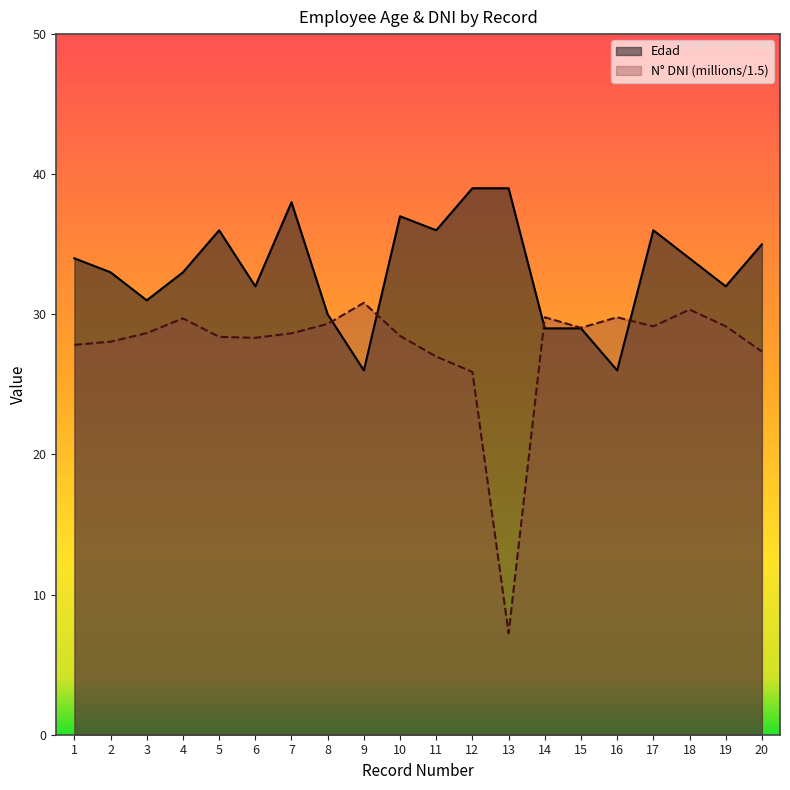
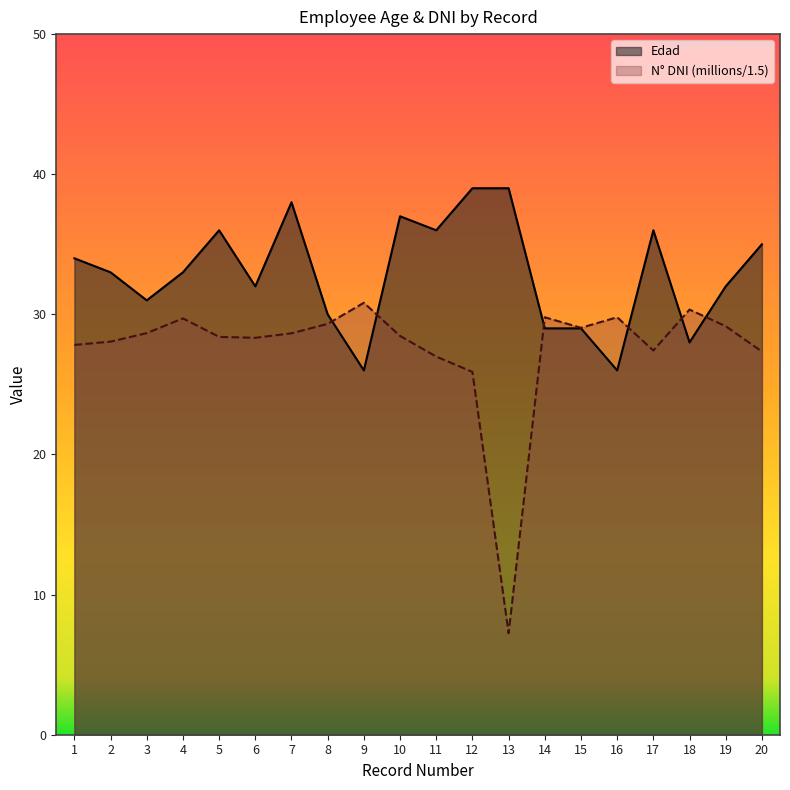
N° DNI (millions/1.5), 17: 29.1 -> 27.4
Edad, 18: 34 -> 28
